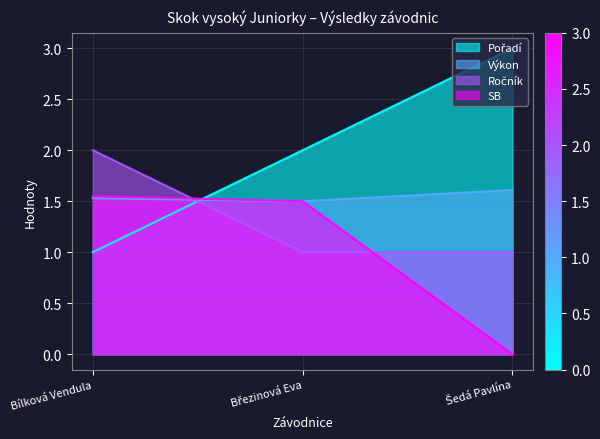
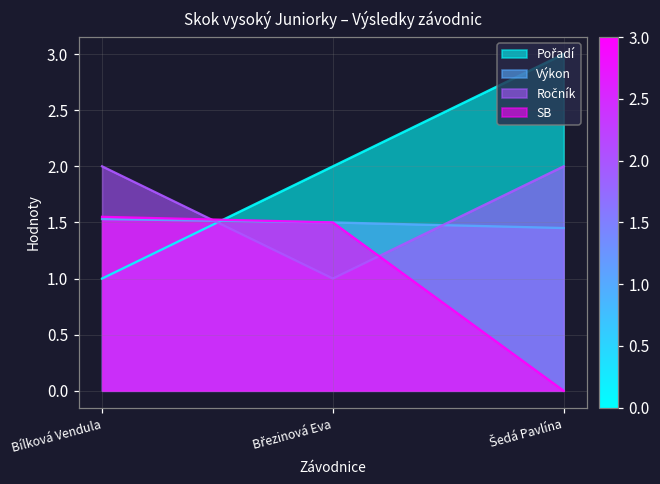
Výkon, Šedá Pavlína: 1.61 -> 1.45
Ročník, Šedá Pavlína: 1 -> 2
